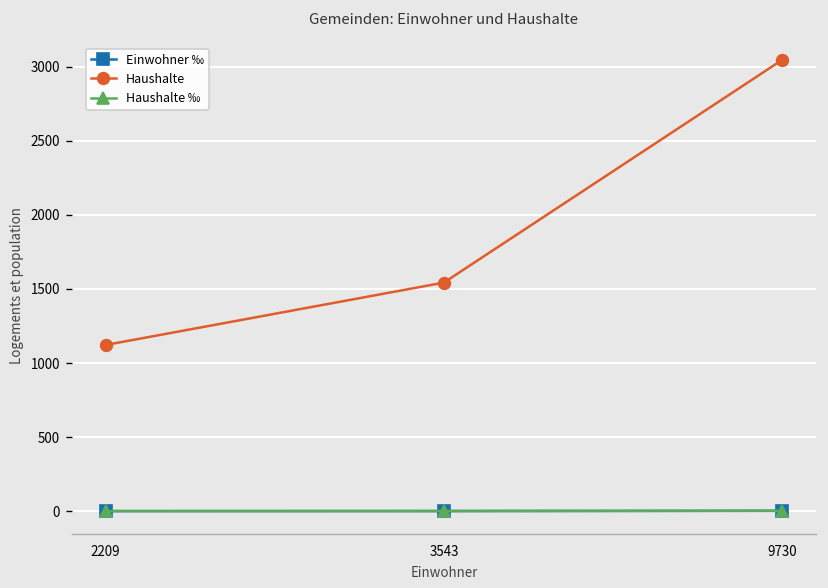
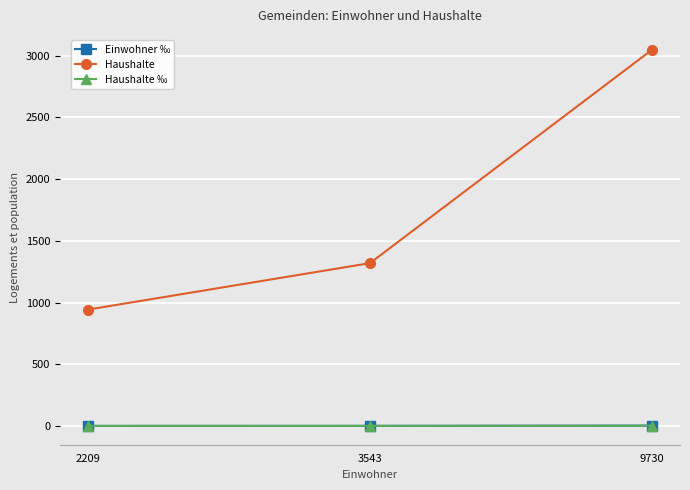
Haushalte, 2209: 1120 -> 940
Haushalte, 3543: 1540 -> 1320
